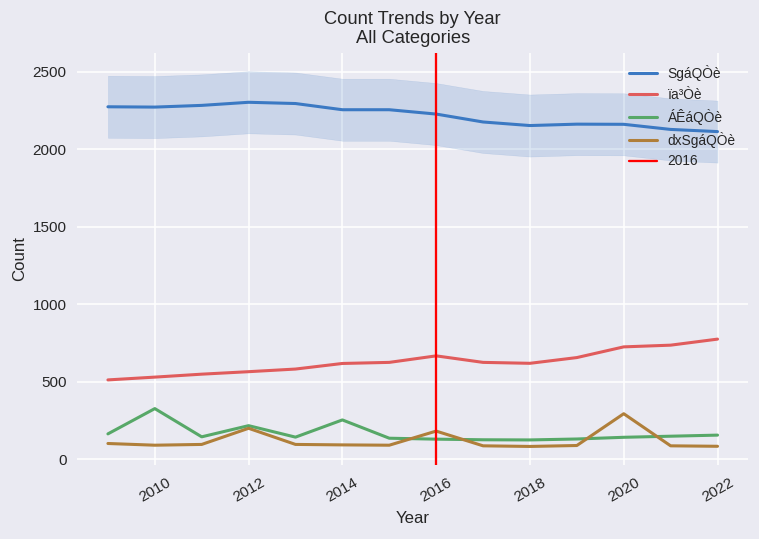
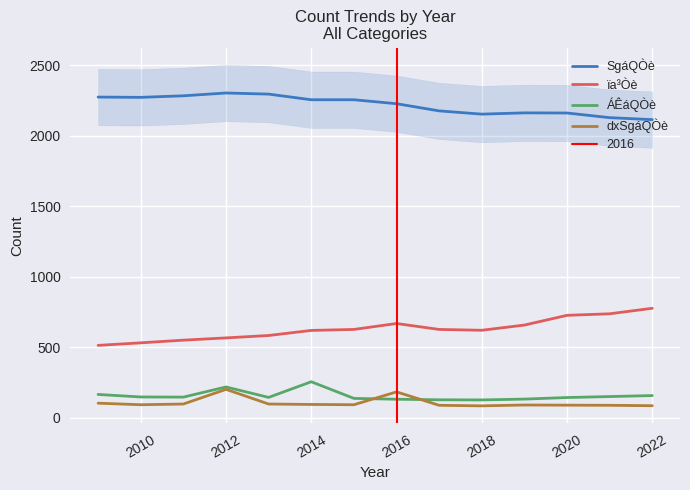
ÁÊáQÒè, 2010: 330 -> 150
dxSgáQÒè, 2020: 300 -> 90
